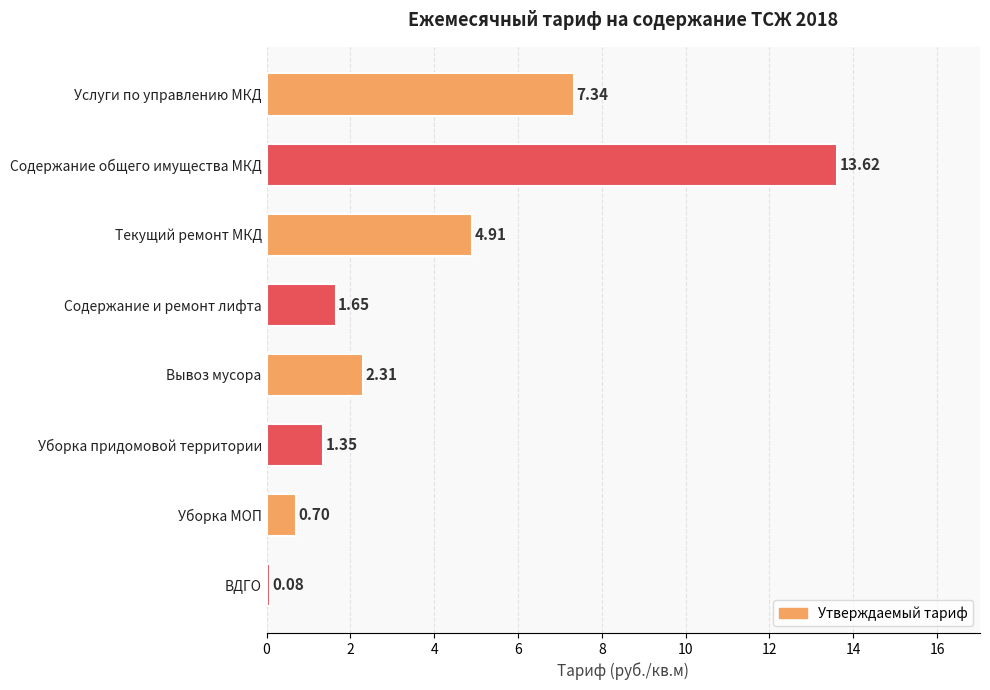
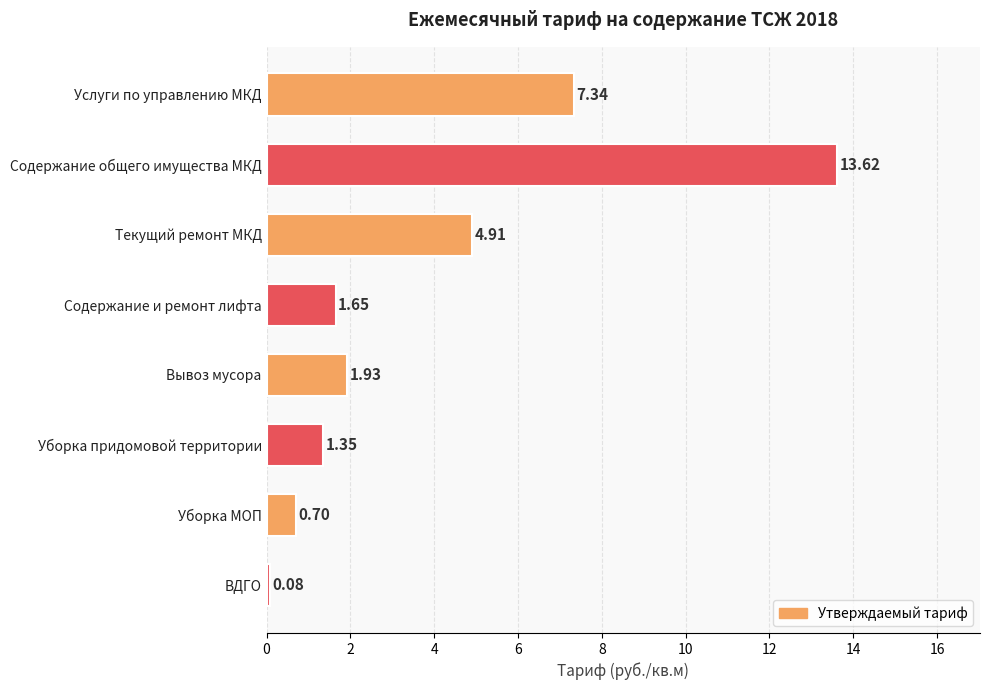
Вывоз мусора: 2.31 -> 1.93
